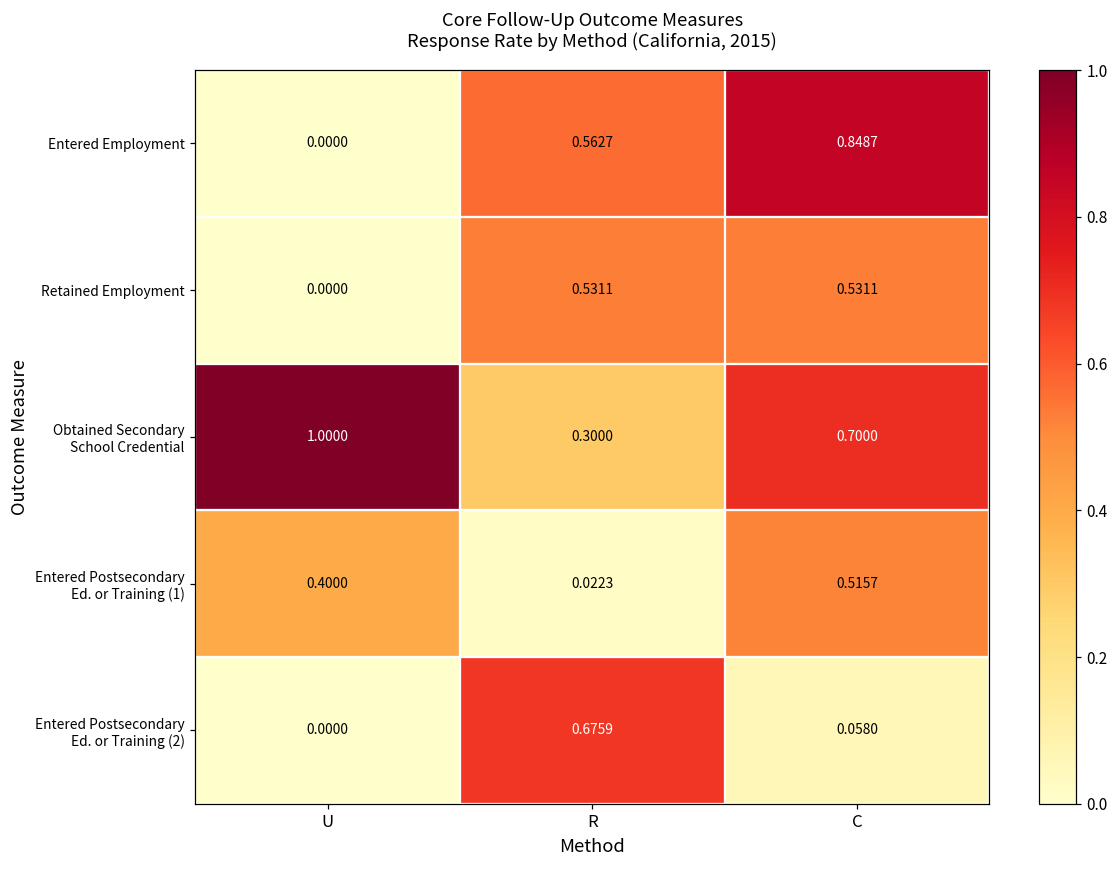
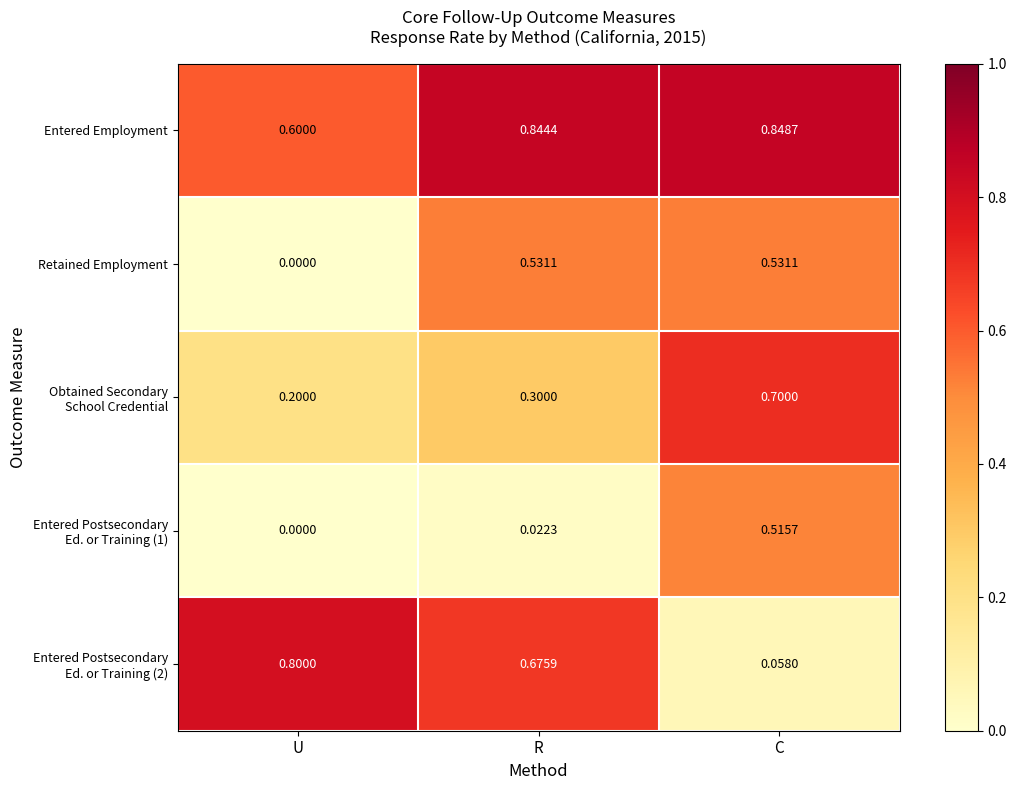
Entered Employment, U: 0.0000 -> 0.6000
Entered Employment, R: 0.5627 -> 0.8444
Obtained Secondary School Credential, U: 1.0000 -> 0.2000
Entered Postsecondary Ed. or Training (1), U: 0.4000 -> 0.0000
Entered Postsecondary Ed. or Training (2), U: 0.0000 -> 0.8000
